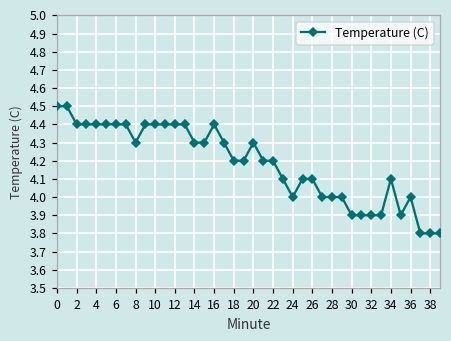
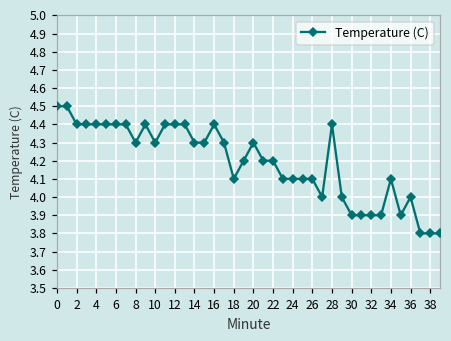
10: 4.4 -> 4.3
18: 4.2 -> 4.1
24: 4.0 -> 4.1
28: 4.0 -> 4.4
